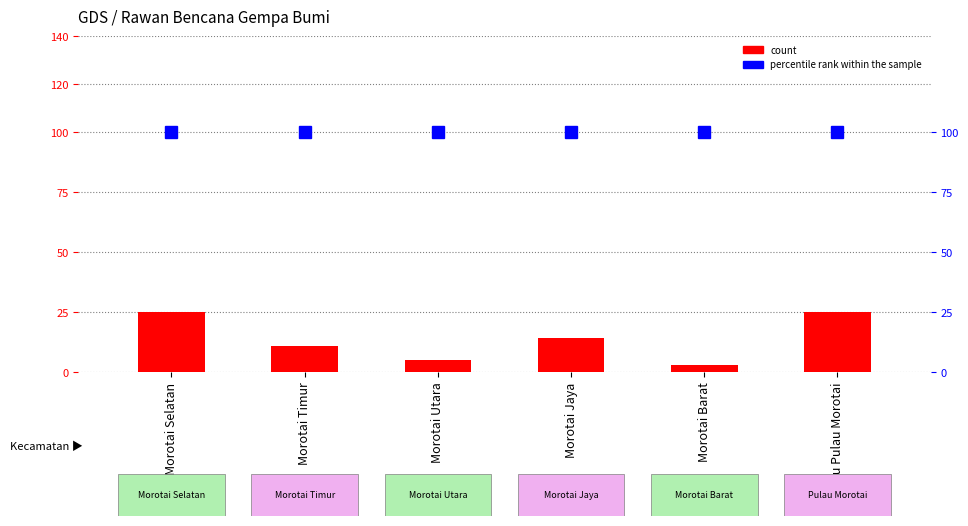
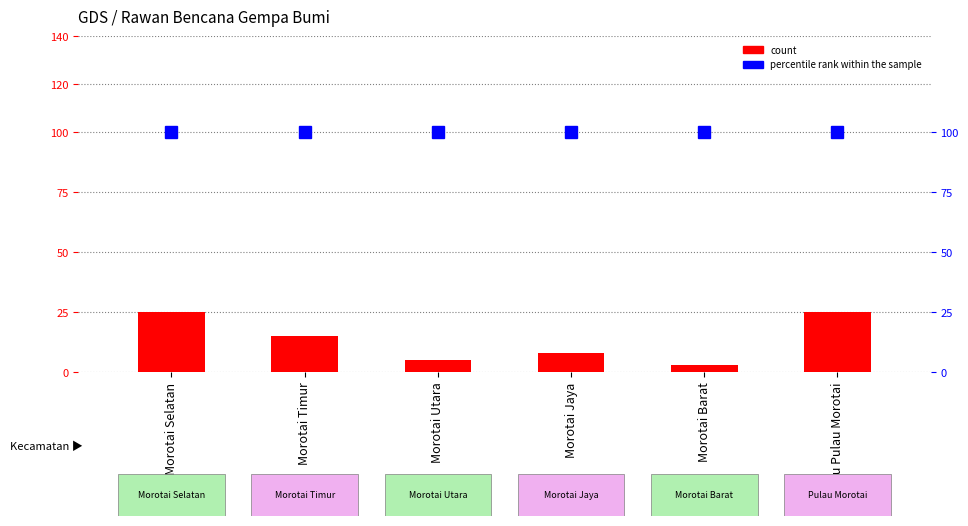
count, Morotai Timur: 11 -> 15
count, Morotai Jaya: 14 -> 8
